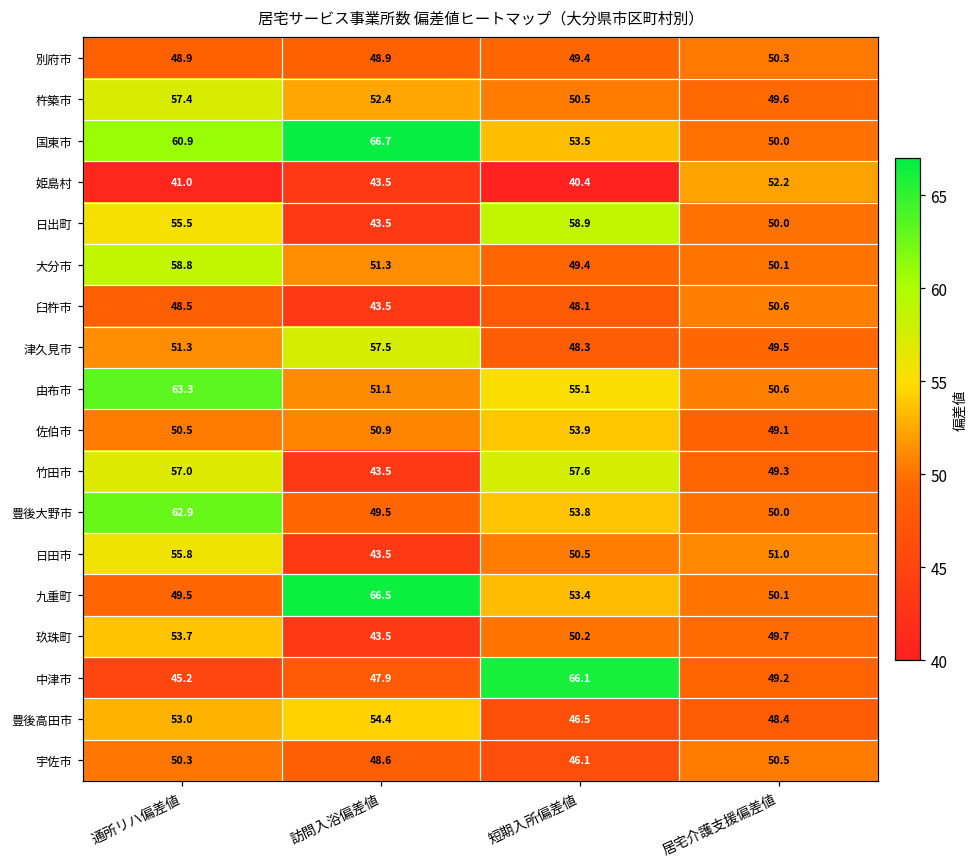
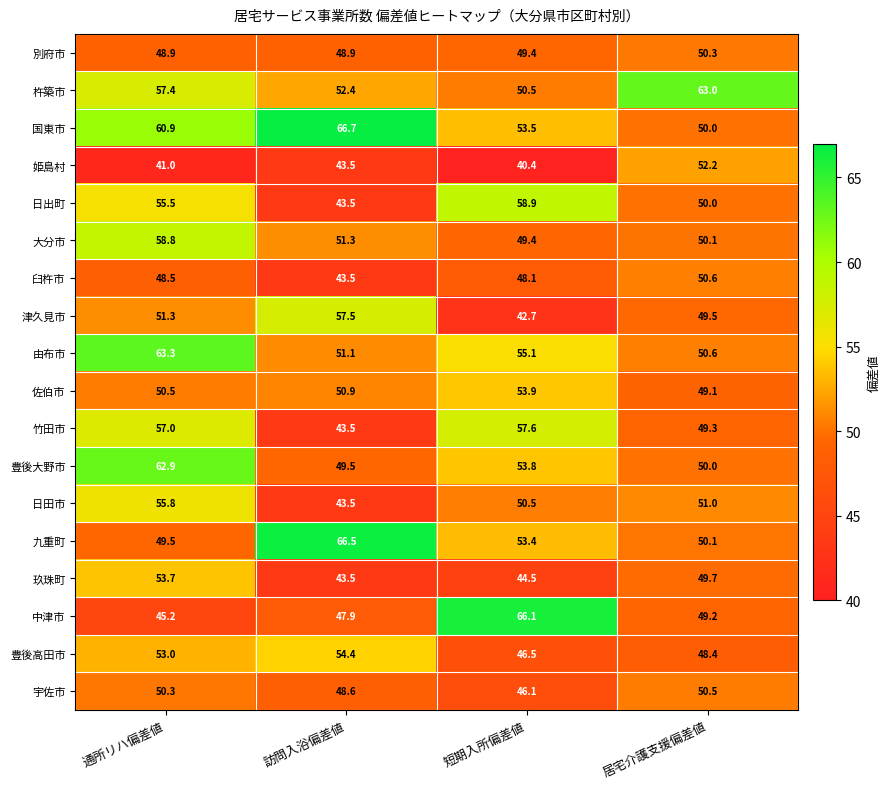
杵築市, 居宅介護支援偏差値: 49.6 -> 63.0
津久見市, 短期入所偏差値: 48.3 -> 42.7
玖珠町, 短期入所偏差値: 50.2 -> 44.5
